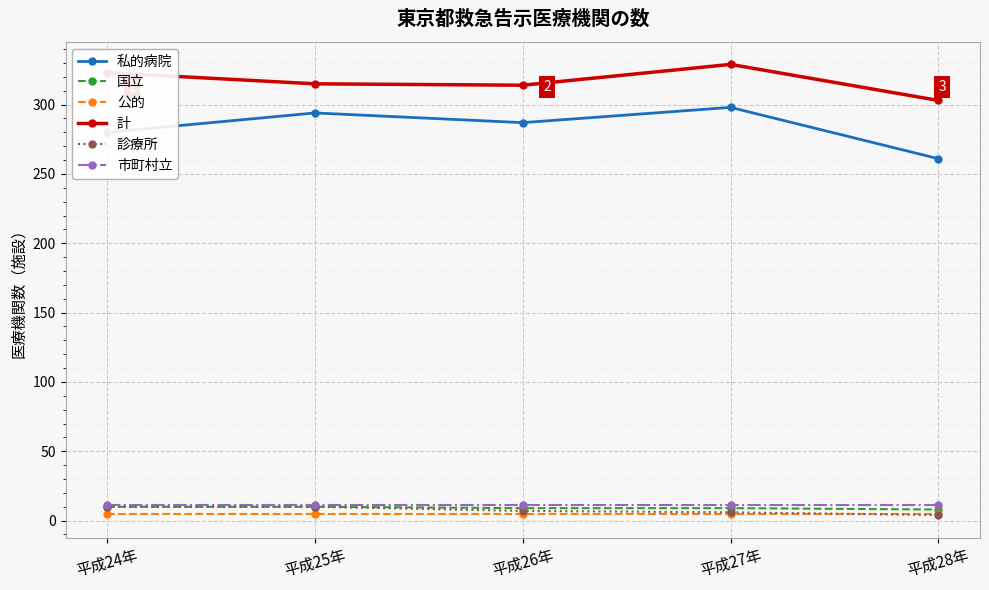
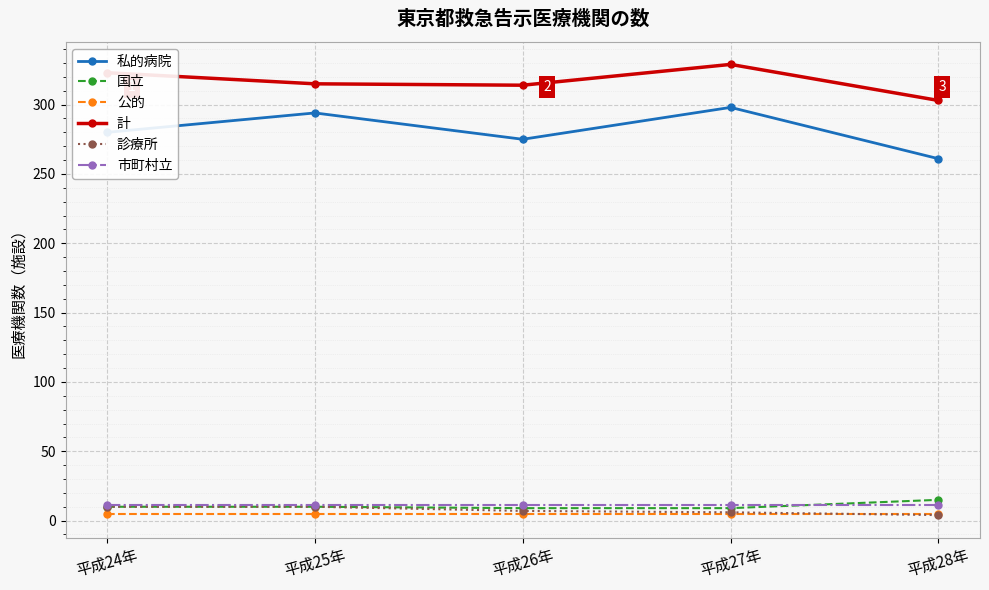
私的病院, 平成26年: 287 -> 275
国立, 平成28年: 8 -> 15
